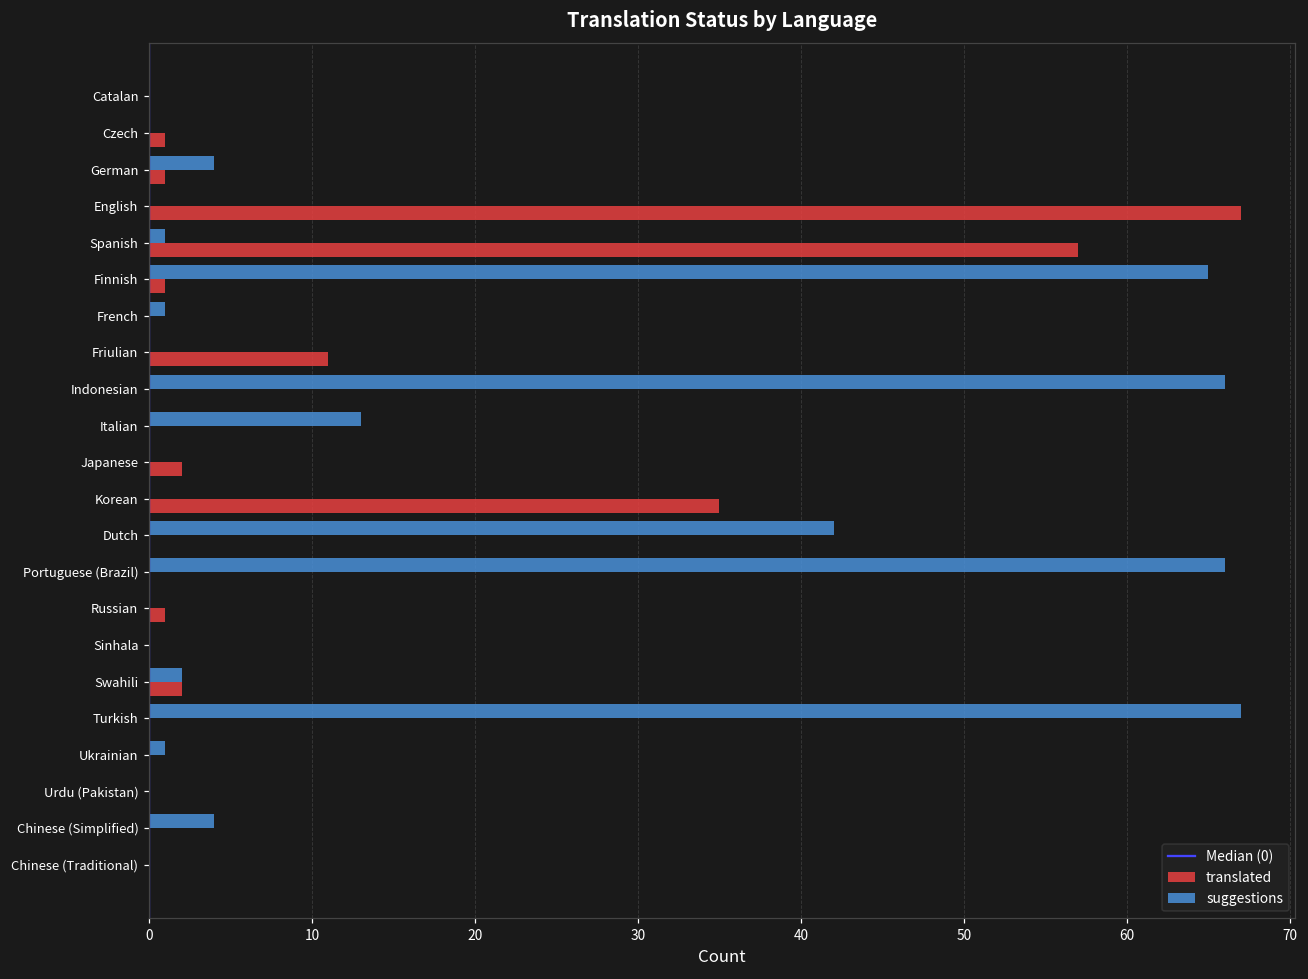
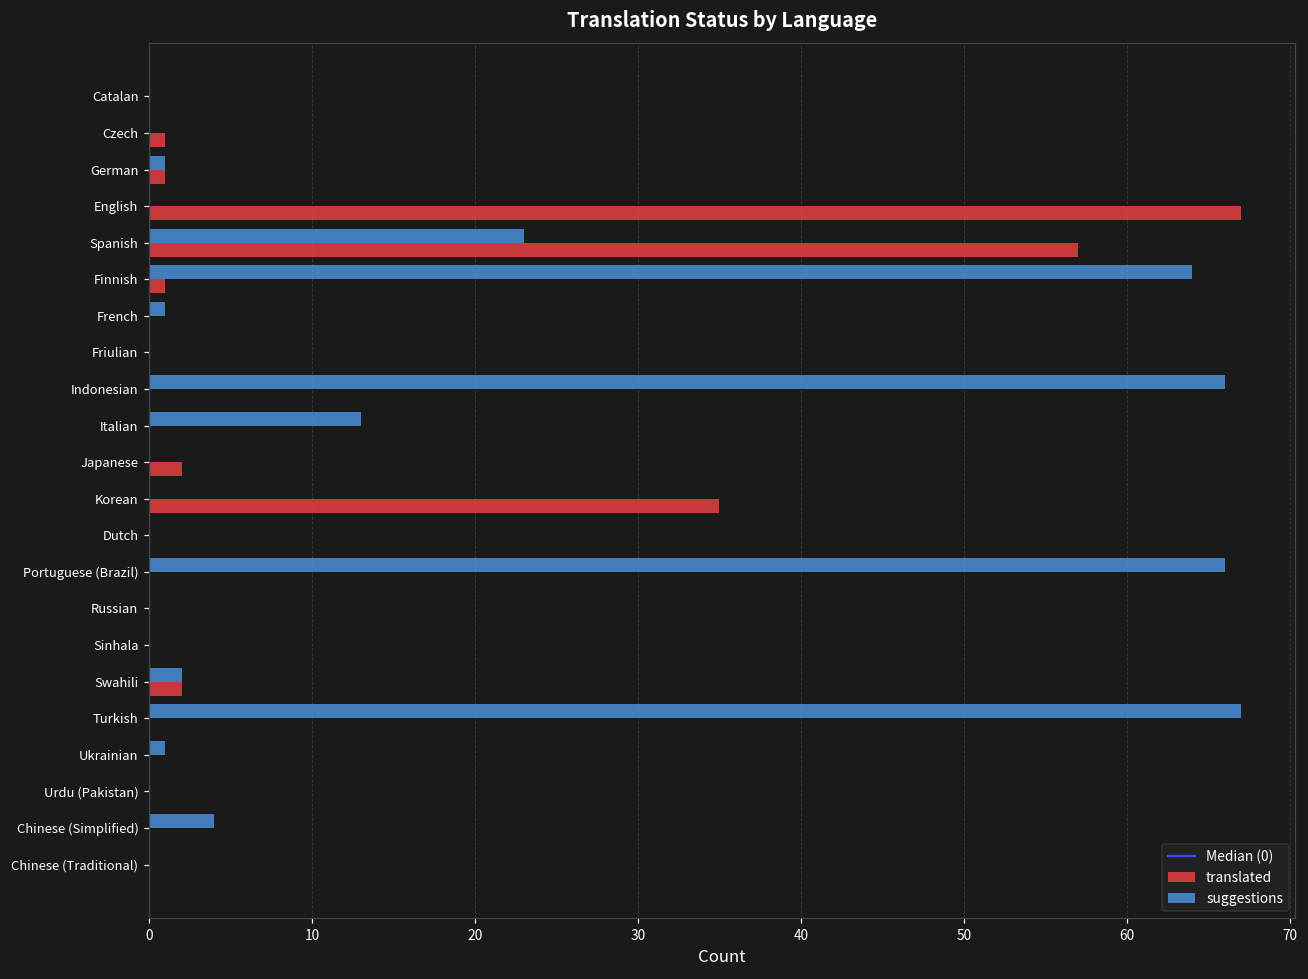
suggestions, German: 4 -> 1
suggestions, Spanish: 1 -> 23
suggestions, Finnish: 65 -> 64
translated, Friulian: 11 -> 0
suggestions, Dutch: 42 -> 0
translated, Russian: 1 -> 0
